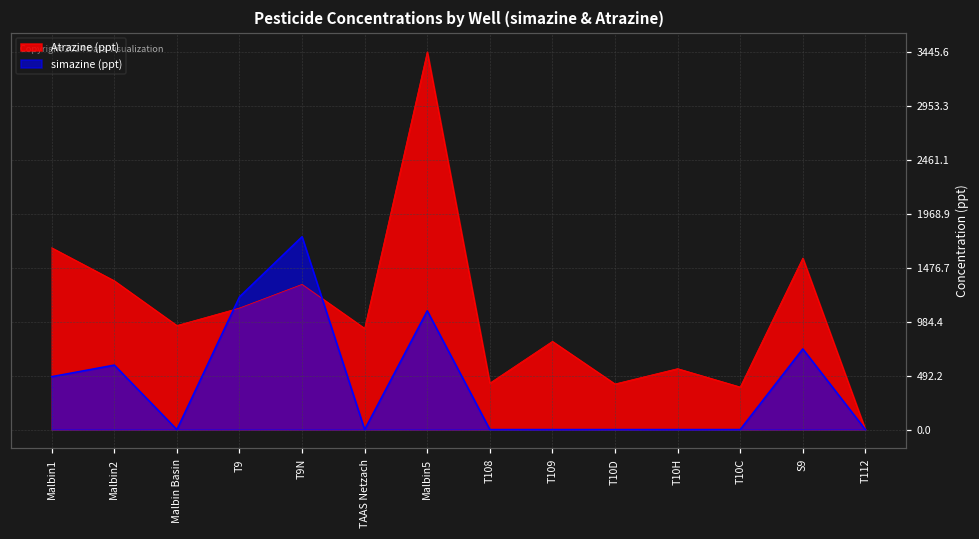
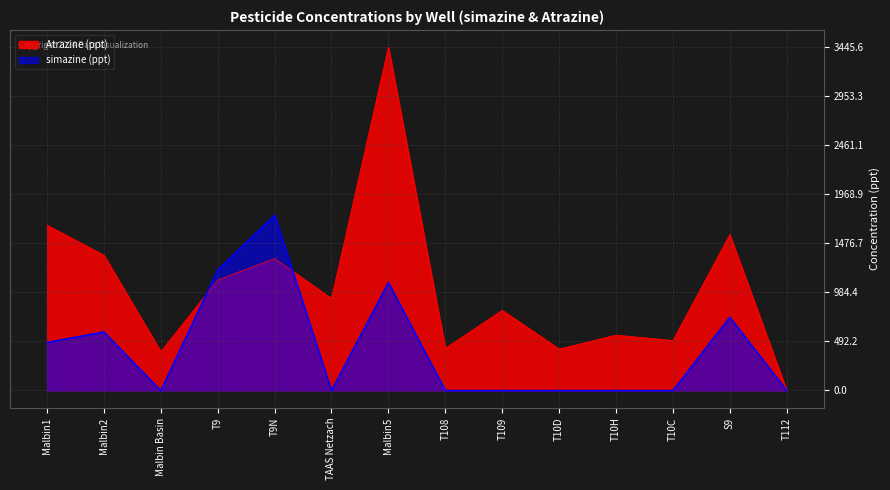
Atrazine (ppt), Malbin Basin: 900 -> 400
Atrazine (ppt), T10C: 400 -> 500
